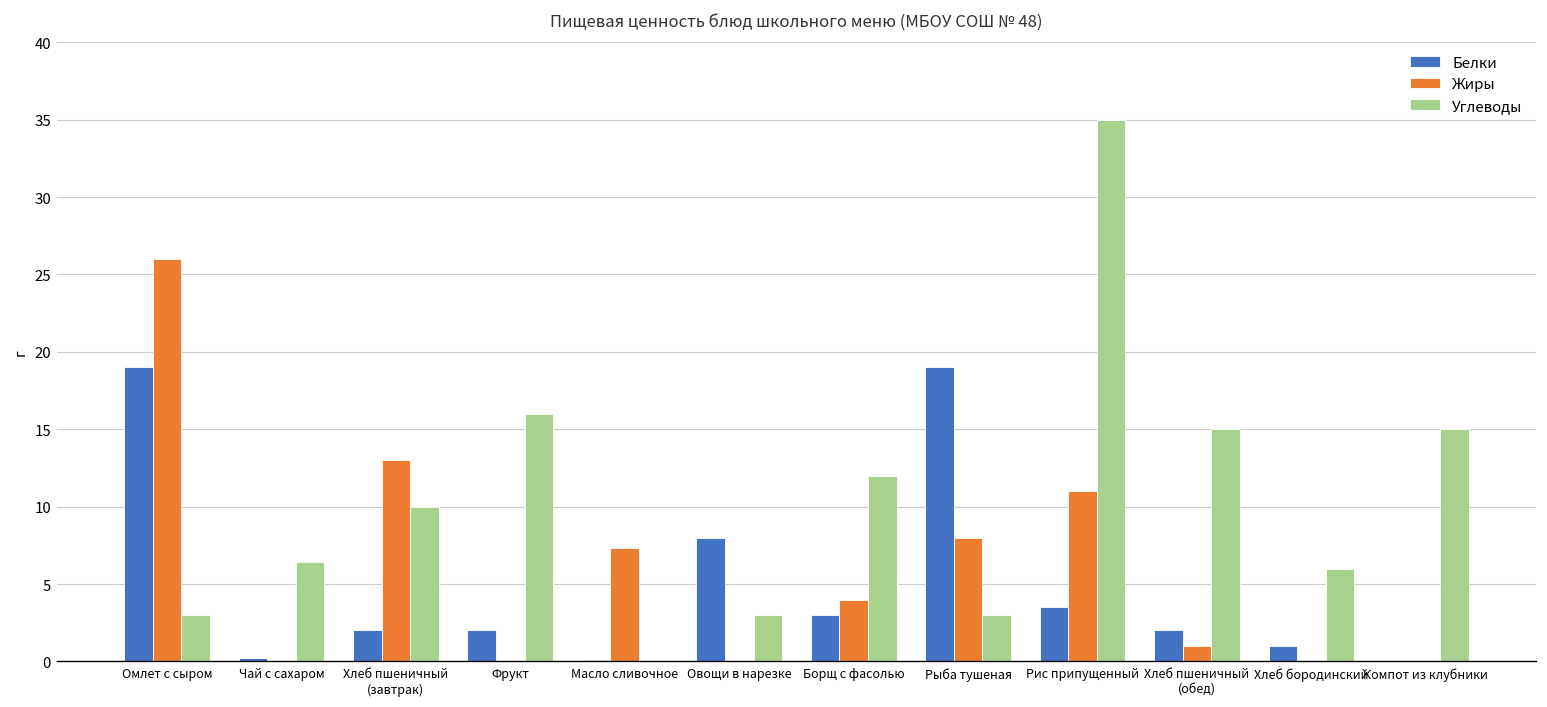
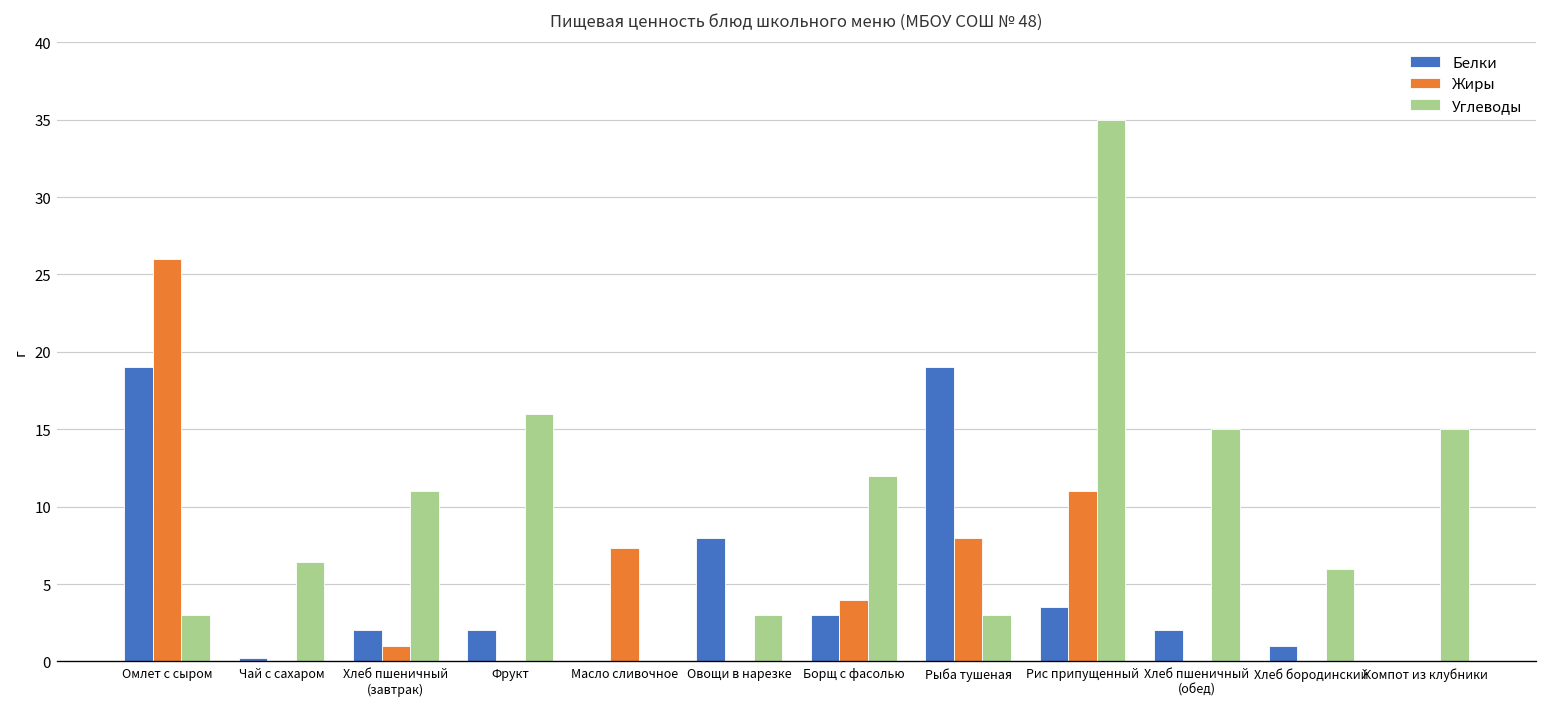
Жиры, Хлеб пшеничный (завтрак): 13 -> 1
Углеводы, Хлеб пшеничный (завтрак): 10 -> 11
Жиры, Хлеб пшеничный (обед): 1 -> 0
